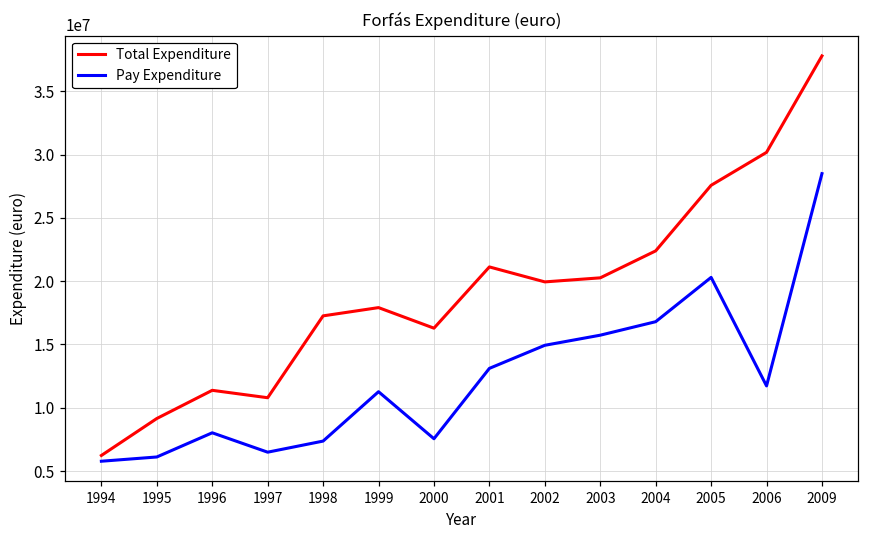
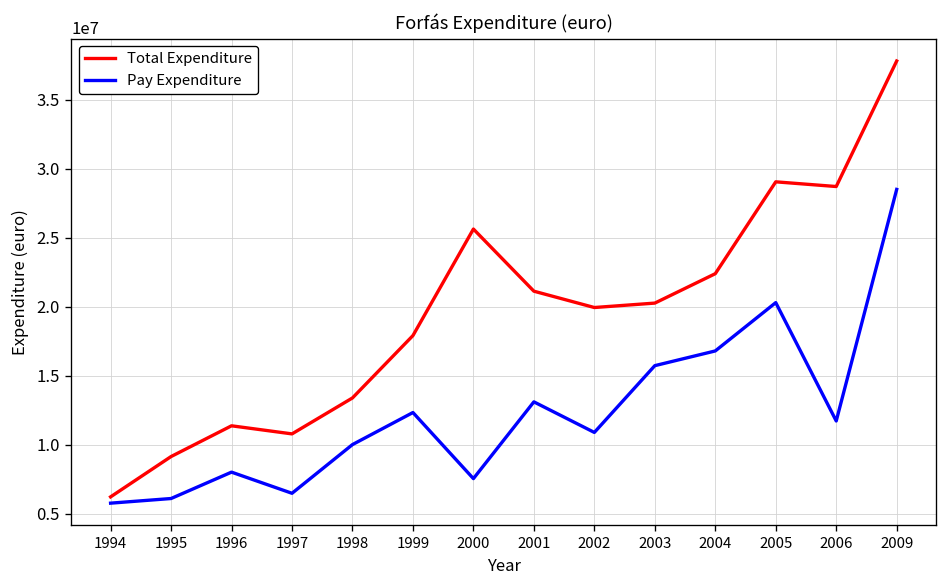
Total Expenditure, 1998: 17300000 -> 13400000
Pay Expenditure, 1998: 7400000 -> 10000000
Pay Expenditure, 1999: 11300000 -> 12300000
Total Expenditure, 2000: 16300000 -> 25600000
Pay Expenditure, 2002: 14900000 -> 10900000
Total Expenditure, 2005: 27600000 -> 29000000
Total Expenditure, 2006: 30200000 -> 28700000
